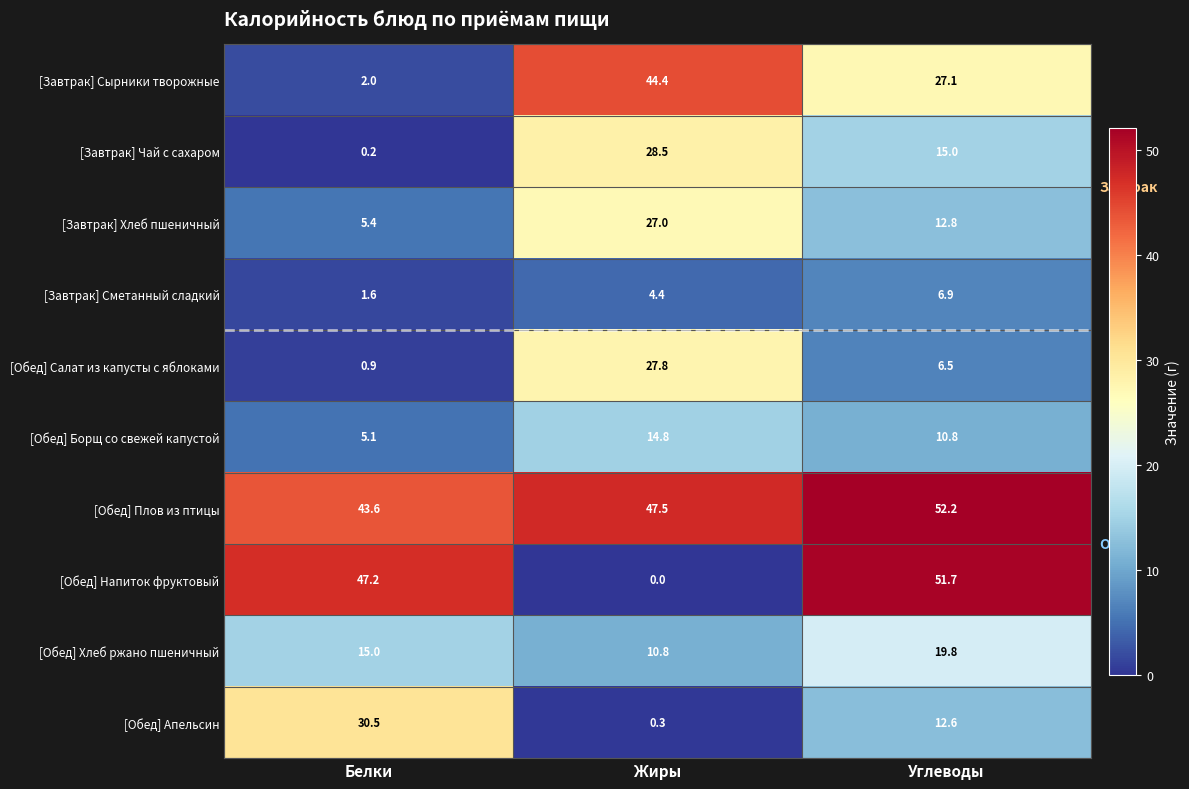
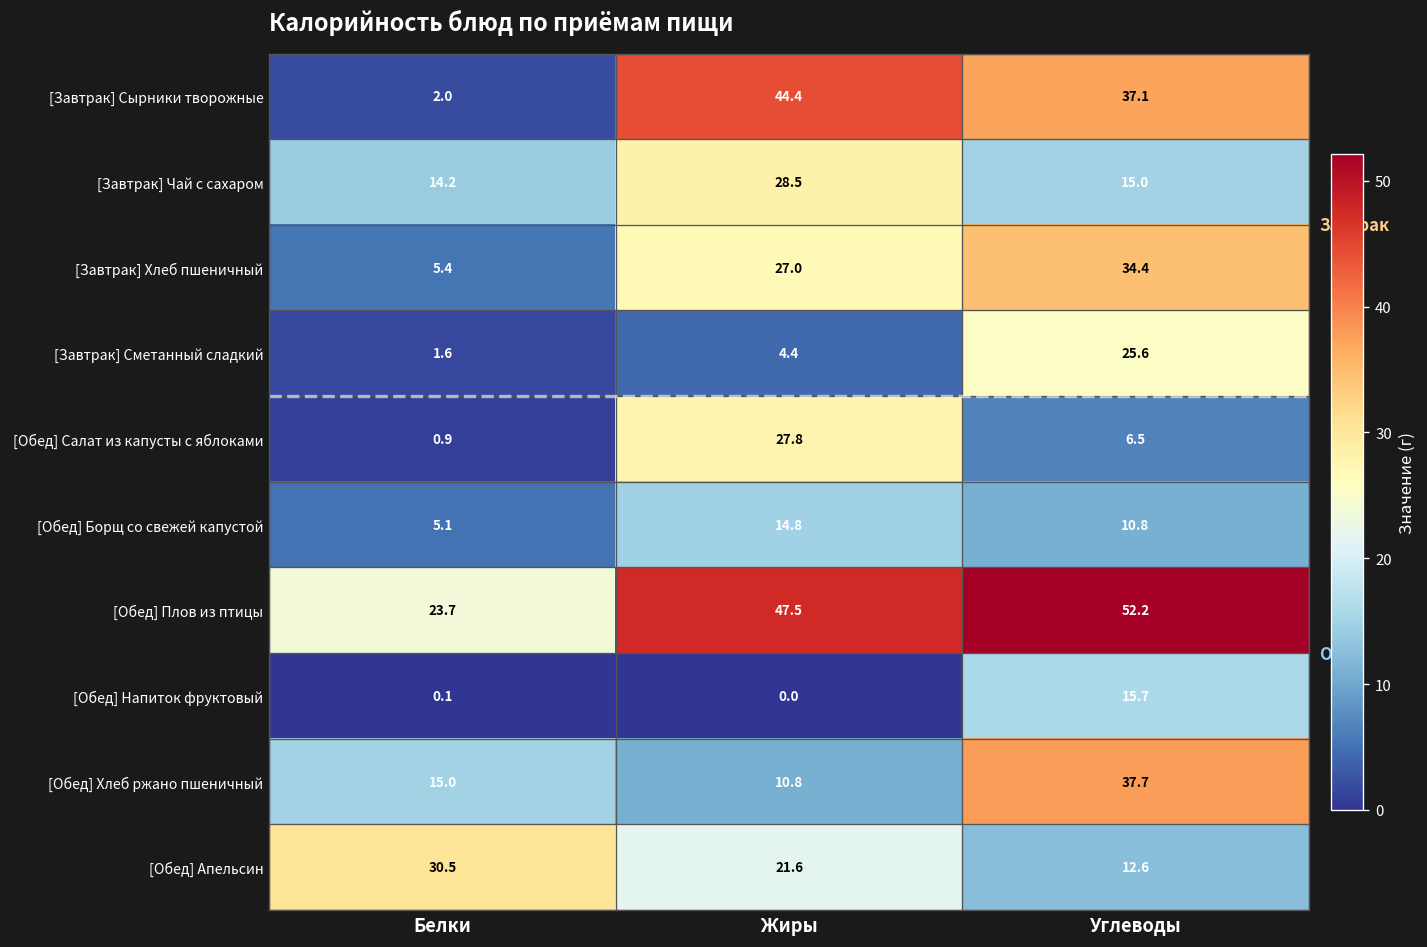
[Завтрак] Сырники творожные, Углеводы: 27.1 -> 37.1
[Завтрак] Чай с сахаром, Белки: 0.2 -> 14.2
[Завтрак] Хлеб пшеничный, Углеводы: 12.8 -> 34.4
[Завтрак] Сметанный сладкий, Углеводы: 6.9 -> 25.6
[Обед] Плов из птицы, Белки: 43.6 -> 23.7
[Обед] Напиток фруктовый, Белки: 47.2 -> 0.1
[Обед] Напиток фруктовый, Углеводы: 51.7 -> 15.7
[Обед] Хлеб ржано пшеничный, Углеводы: 19.8 -> 37.7
[Обед] Апельсин, Жиры: 0.3 -> 21.6
